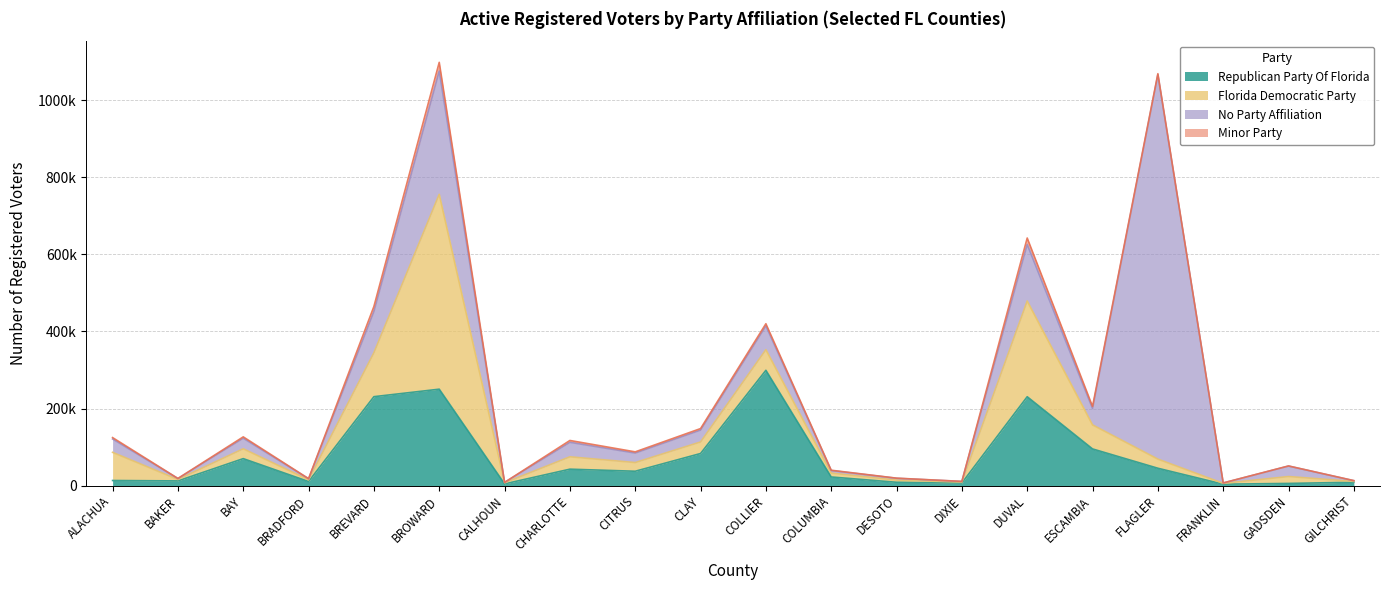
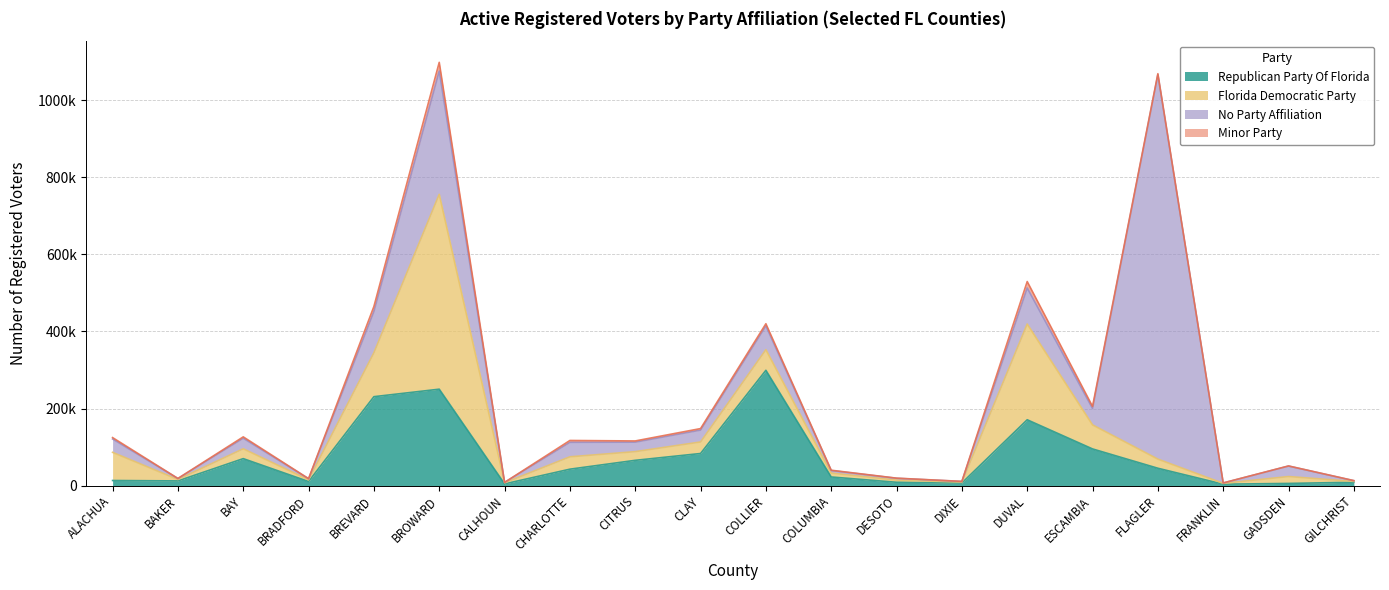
Republican Party Of Florida, CITRUS: 40000 -> 70000
Republican Party Of Florida, DUVAL: 230000 -> 170000
No Party Affiliation, DUVAL: 150000 -> 90000
